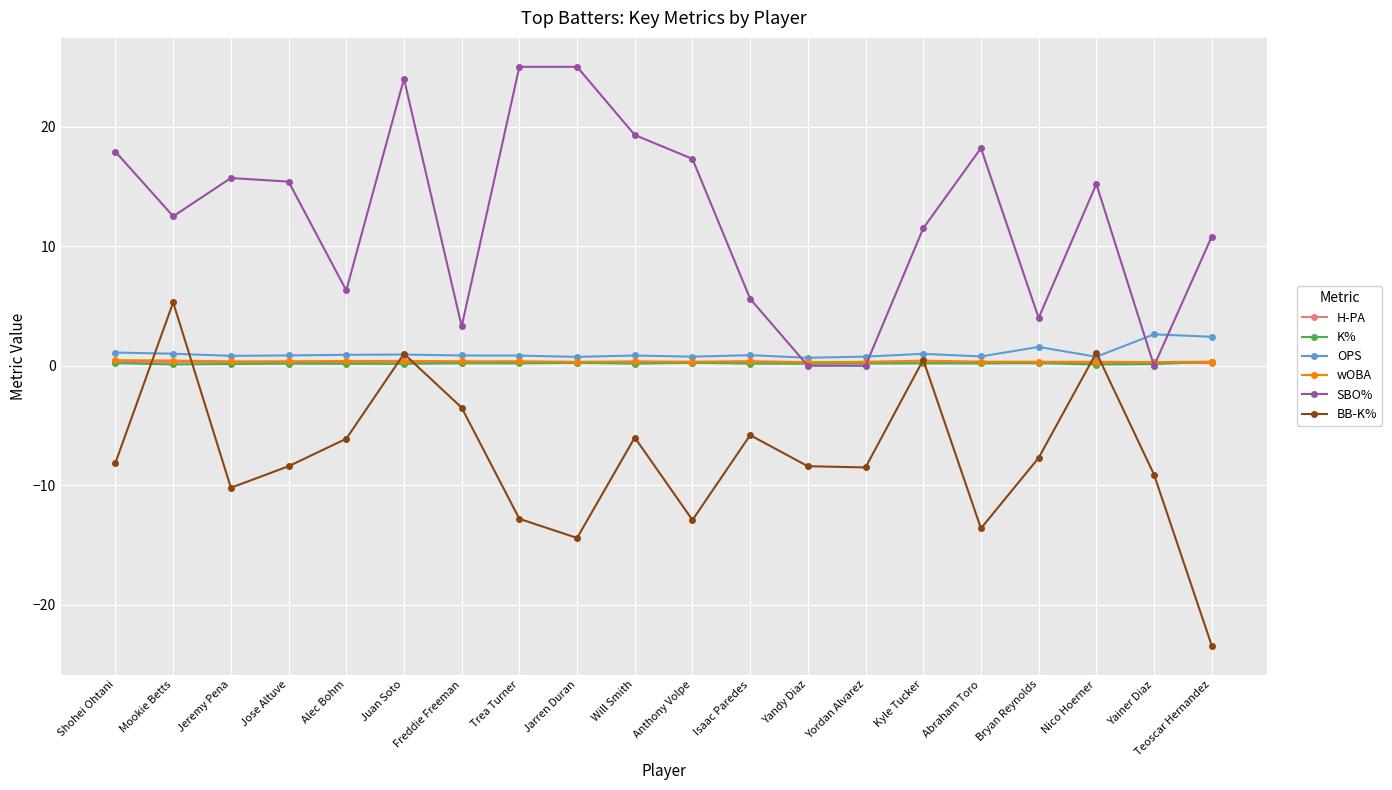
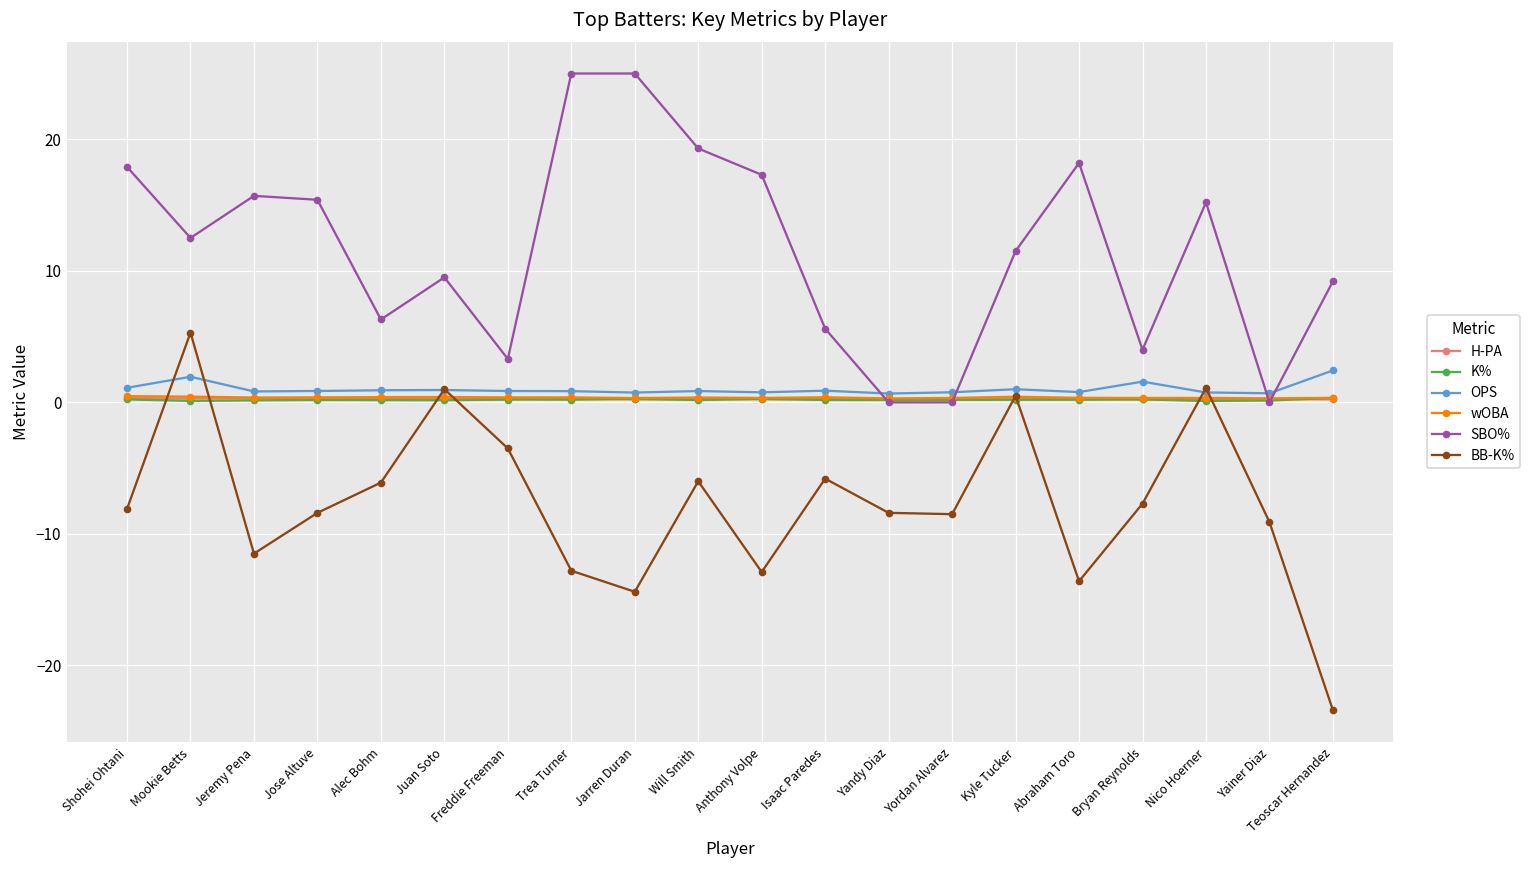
OPS, Mookie Betts: 1.0 -> 1.9
BB-K%, Jeremy Pena: -10.2 -> -11.5
SBO%, Juan Soto: 24.0 -> 9.5
OPS, Yainer Diaz: 2.6 -> 0.7
SBO%, Teoscar Hernandez: 10.8 -> 9.2
